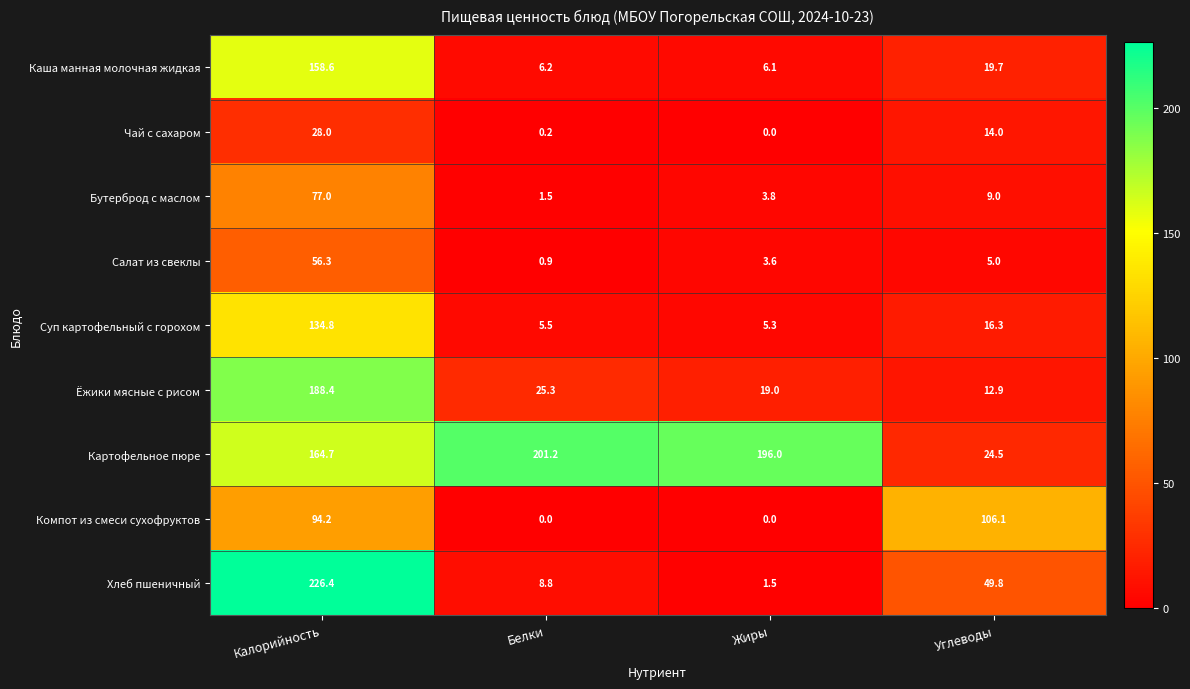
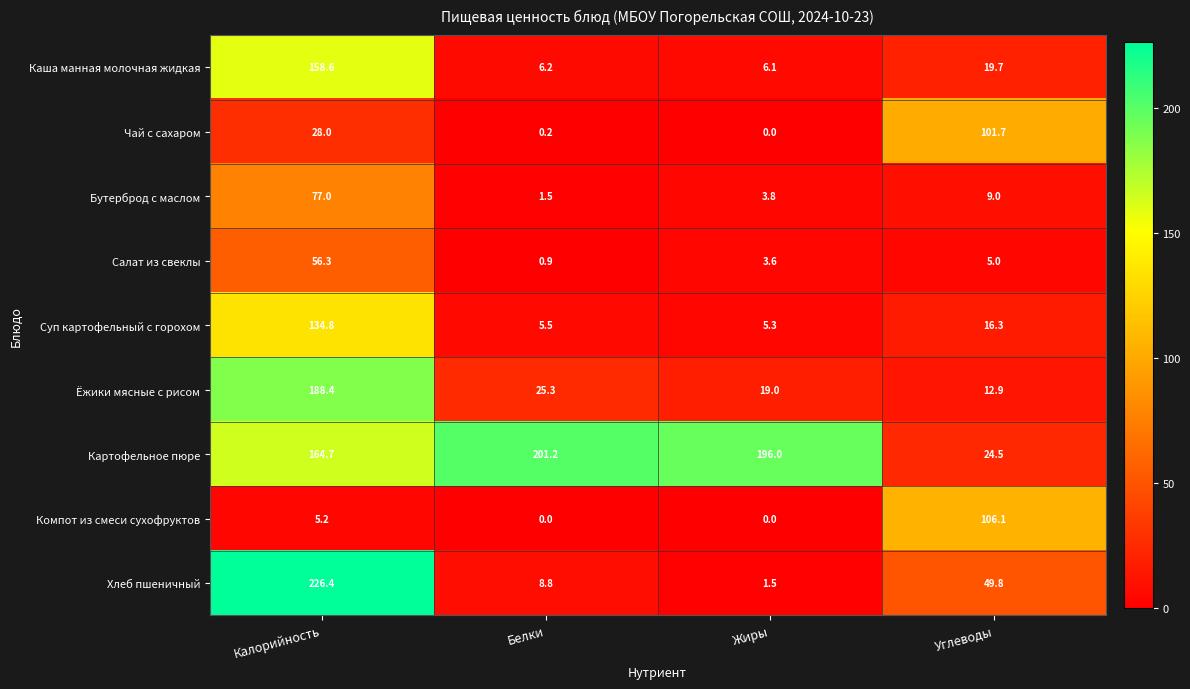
Чай с сахаром, Углеводы: 14.0 -> 101.7
Компот из смеси сухофруктов, Калорийность: 94.2 -> 5.2
